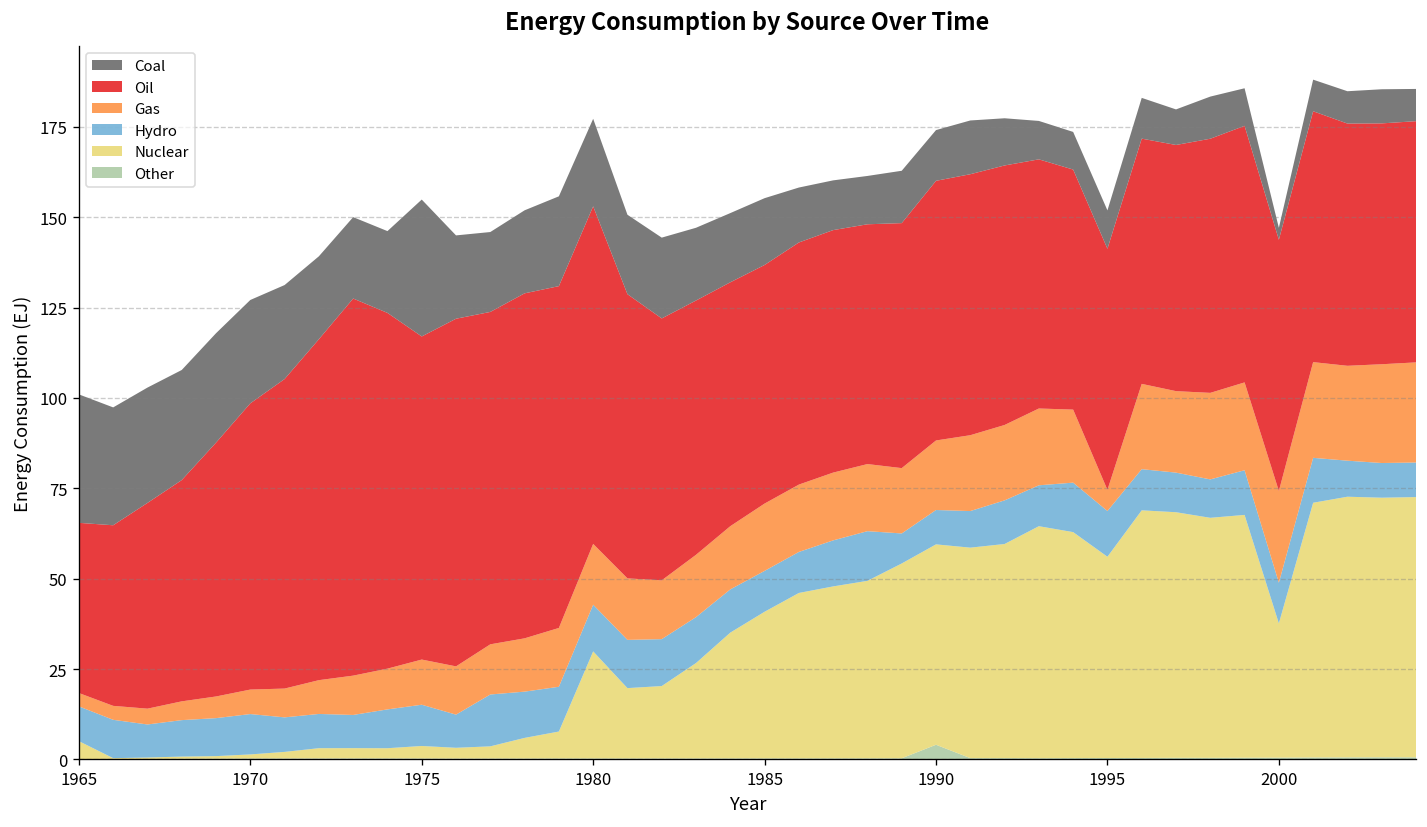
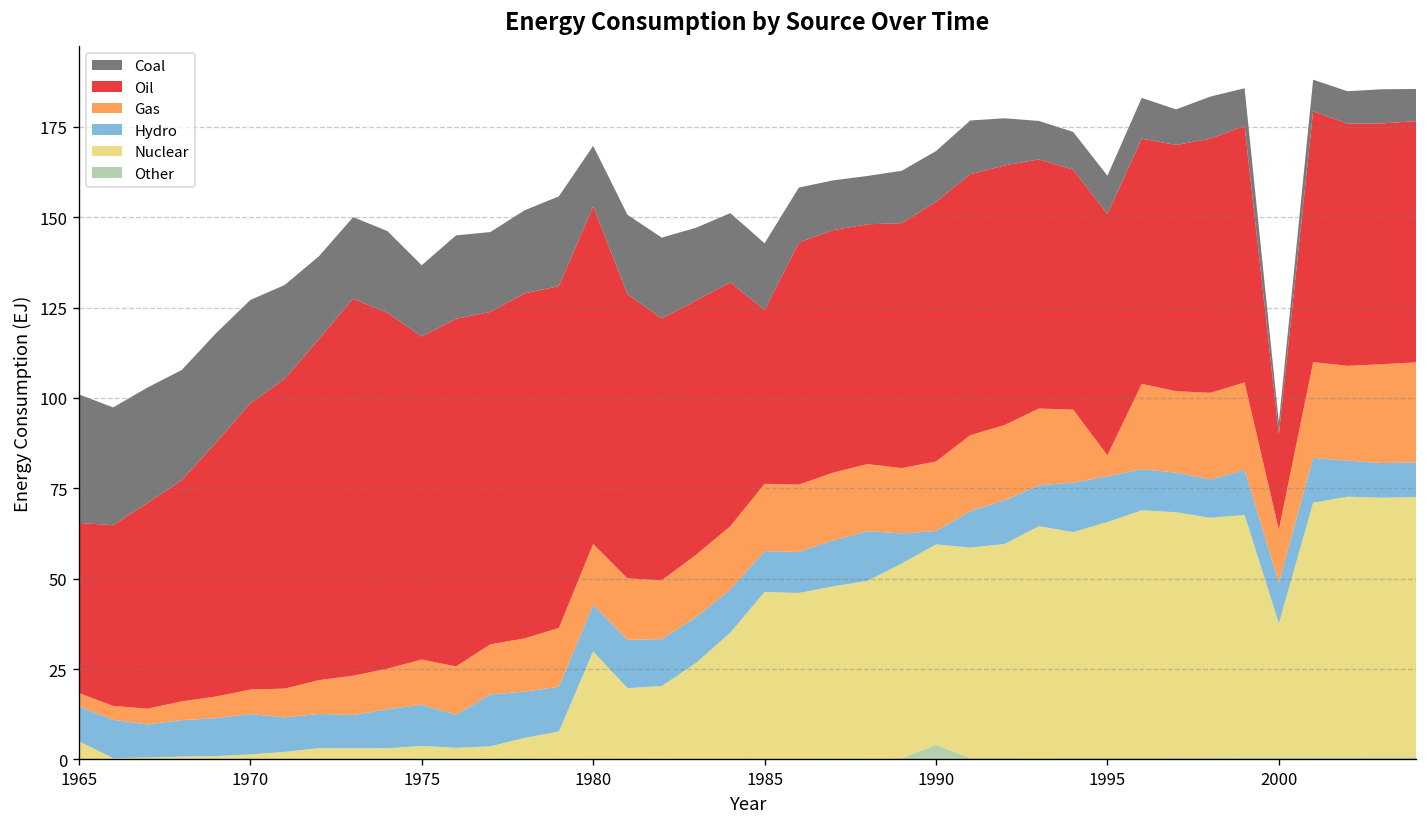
Coal, 1975: 38 -> 20
Coal, 1980: 24 -> 17
Nuclear, 1985: 41 -> 46
Oil, 1985: 66 -> 48
Hydro, 1990: 10 -> 4
Nuclear, 1995: 56 -> 65
Gas, 2000: 25 -> 15
Oil, 2000: 69 -> 26
